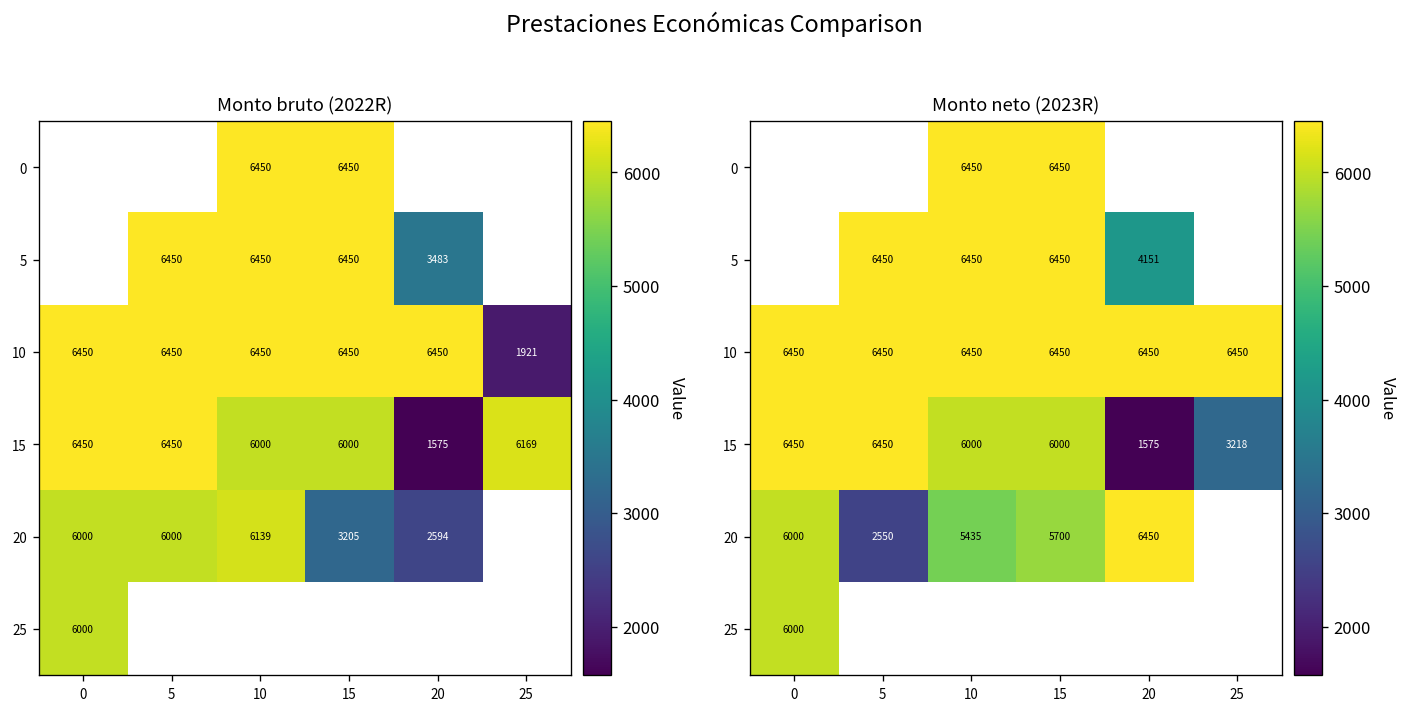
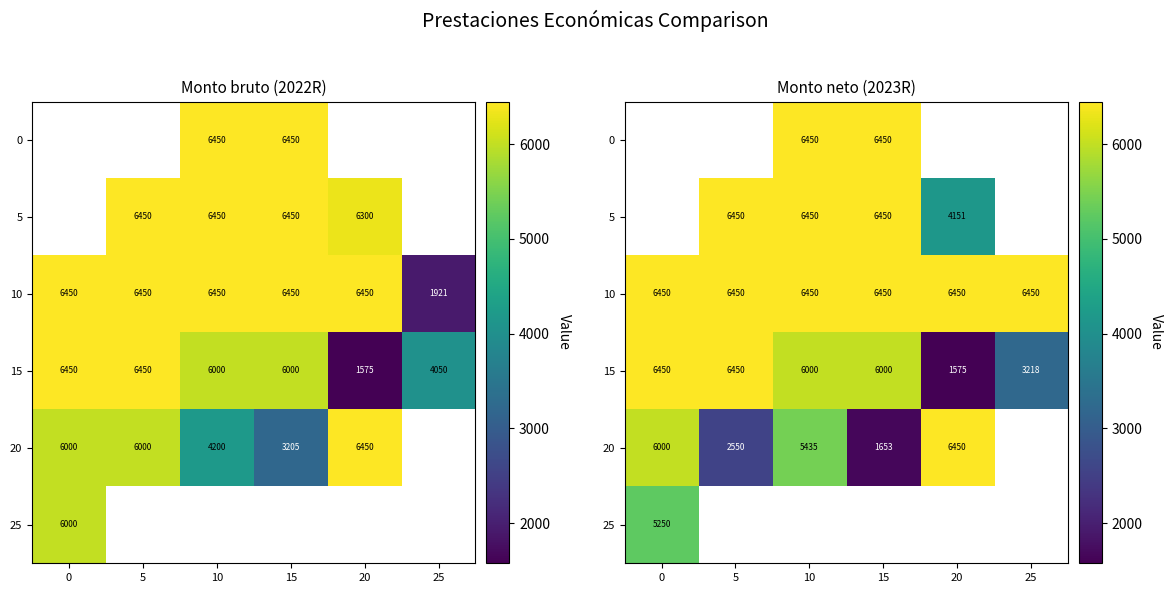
Monto bruto (2022R), 5, 20: 3483 -> 6300
Monto bruto (2022R), 15, 25: 6169 -> 4050
Monto bruto (2022R), 20, 10: 6139 -> 4200
Monto bruto (2022R), 20, 20: 2594 -> 6450
Monto neto (2023R), 20, 15: 5700 -> 1653
Monto neto (2023R), 25, 0: 6000 -> 5250
